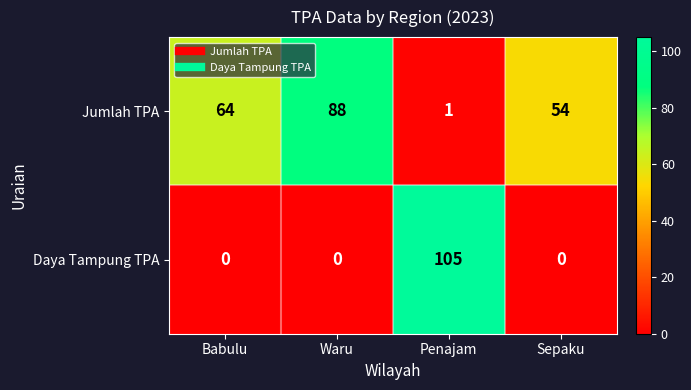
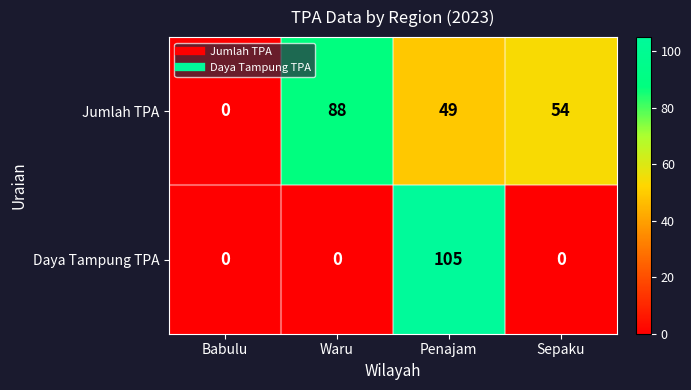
Jumlah TPA, Babulu: 64 -> 0
Jumlah TPA, Penajam: 1 -> 49
